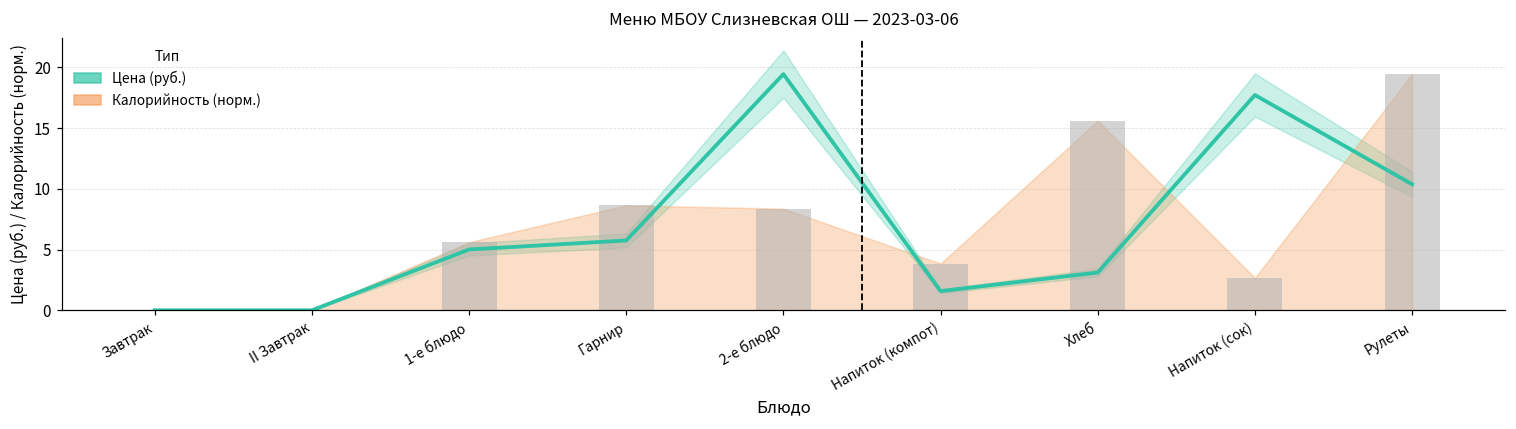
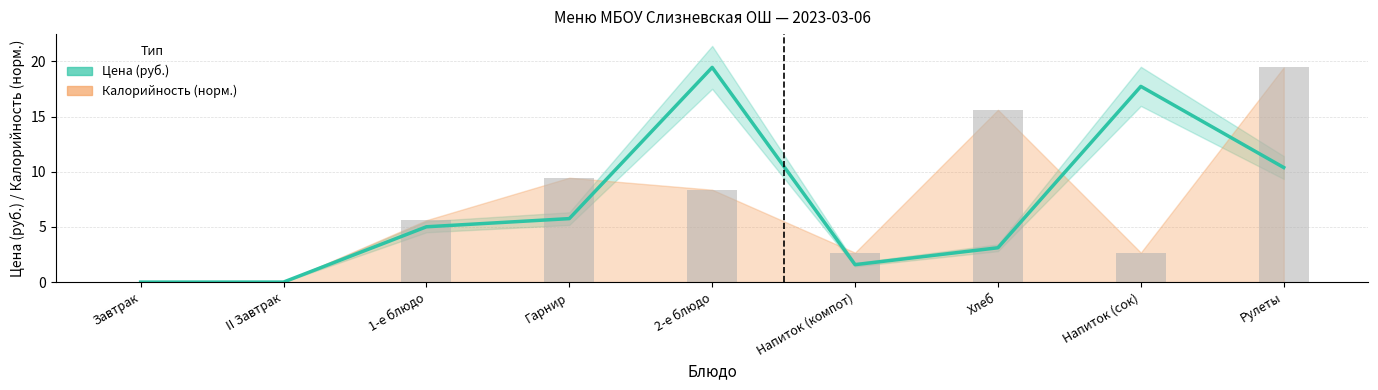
Калорийность (норм.), Гарнир: 8.6 -> 9.5
Калорийность (норм.), Напиток (компот): 3.8 -> 2.7
